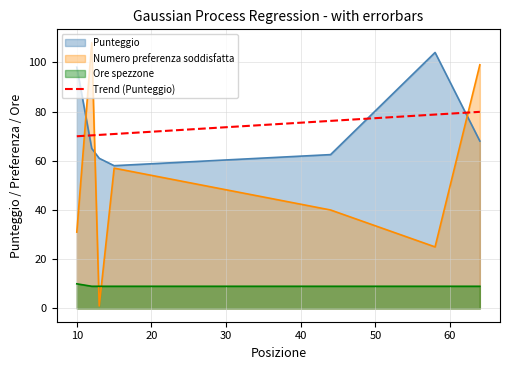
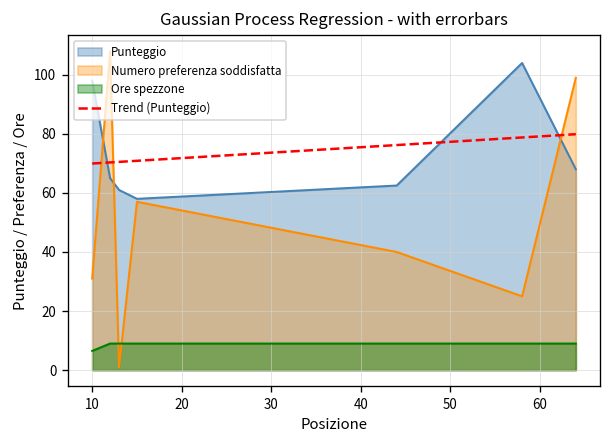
Ore spezzone, 10: 10 -> 7
